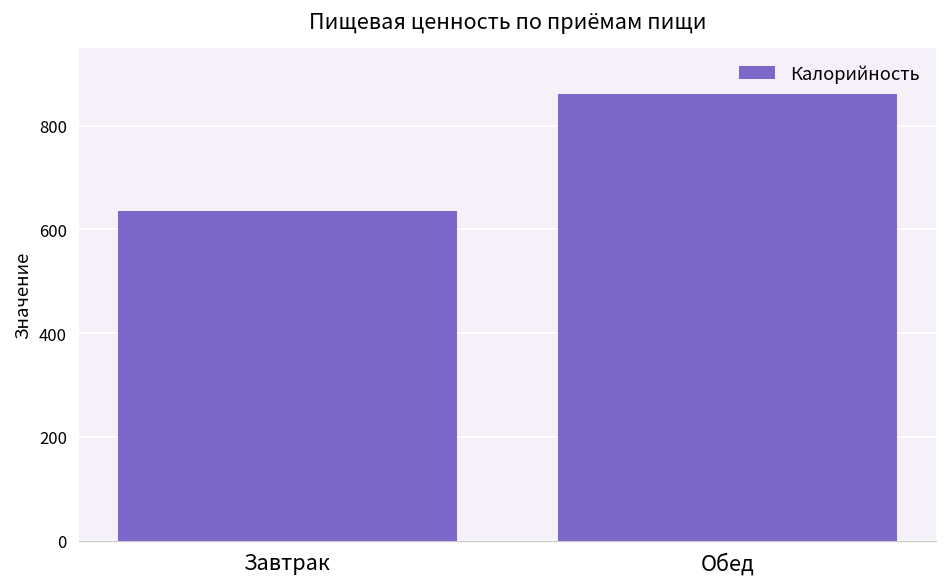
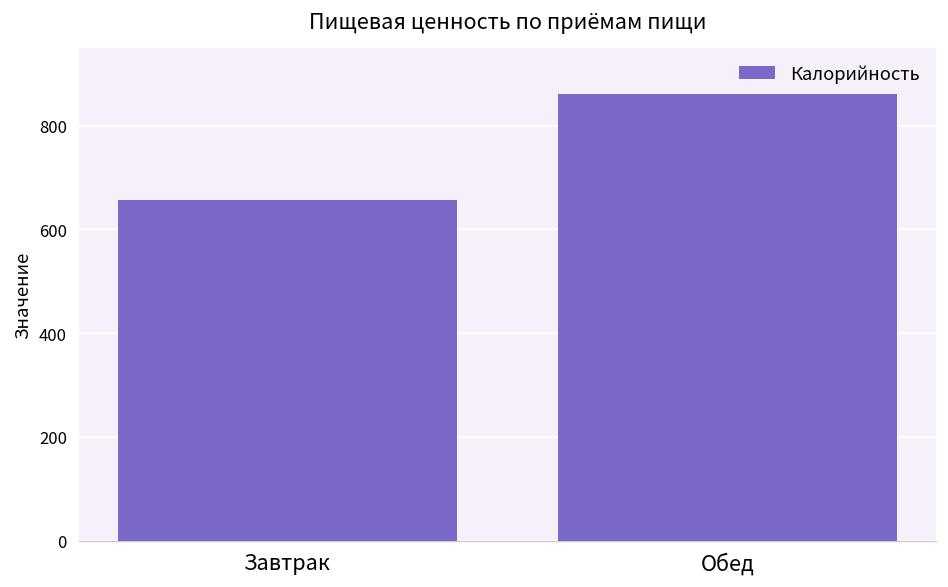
Завтрак: 640 -> 660
